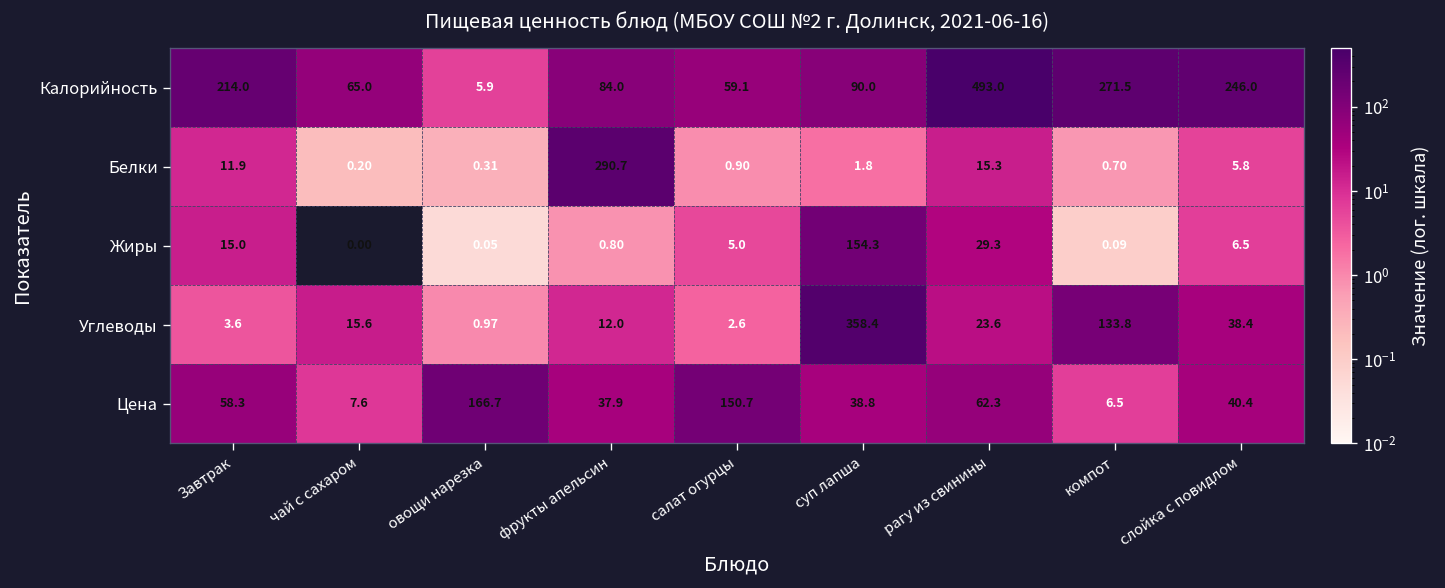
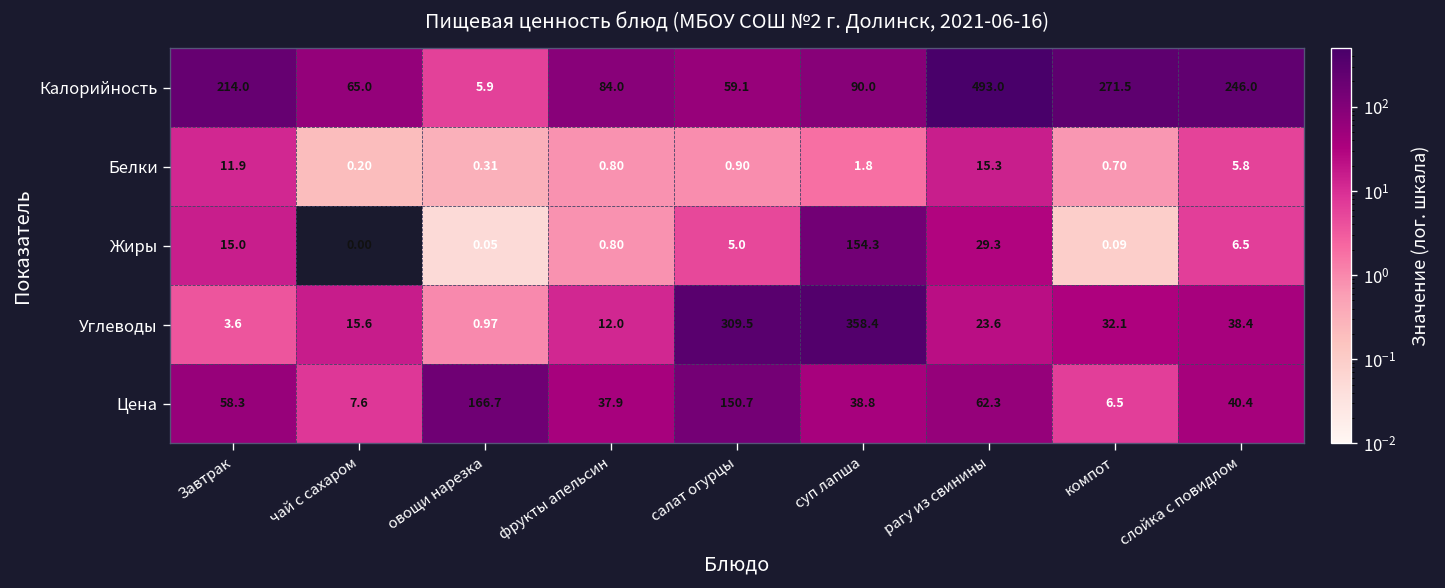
Белки, фрукты апельсин: 290.7 -> 0.80
Углеводы, салат огурцы: 2.6 -> 309.5
Углеводы, компот: 133.8 -> 32.1
